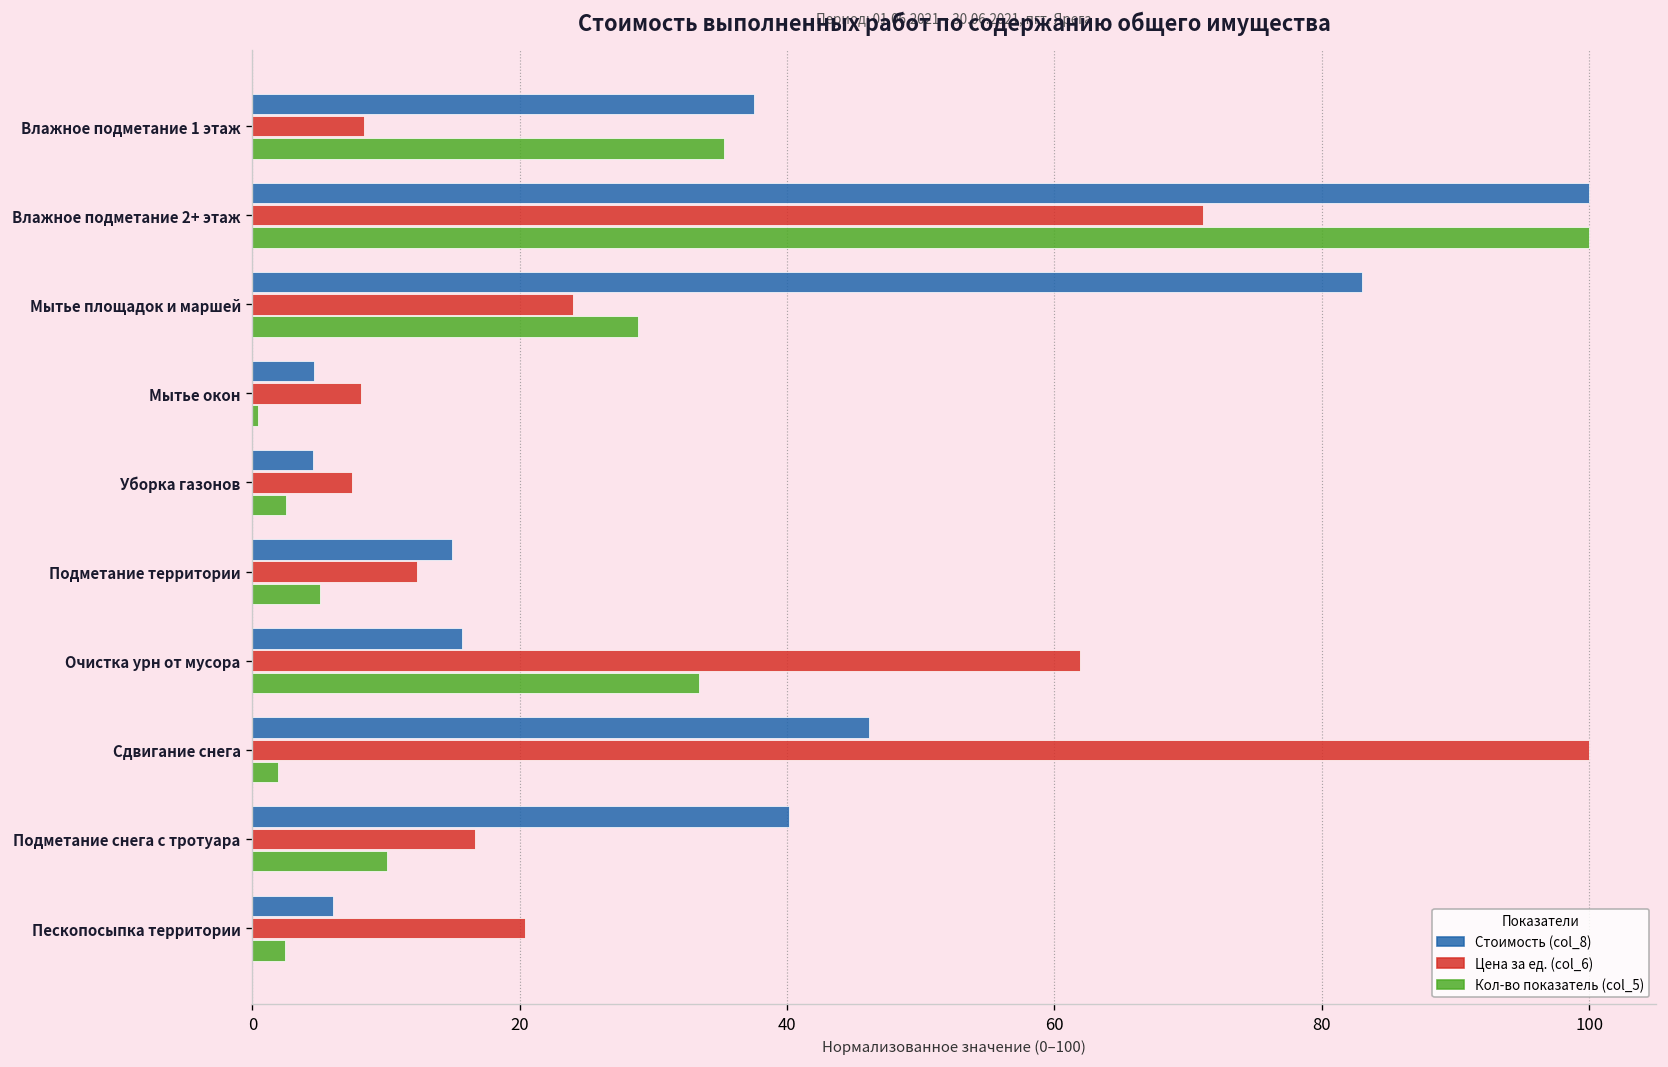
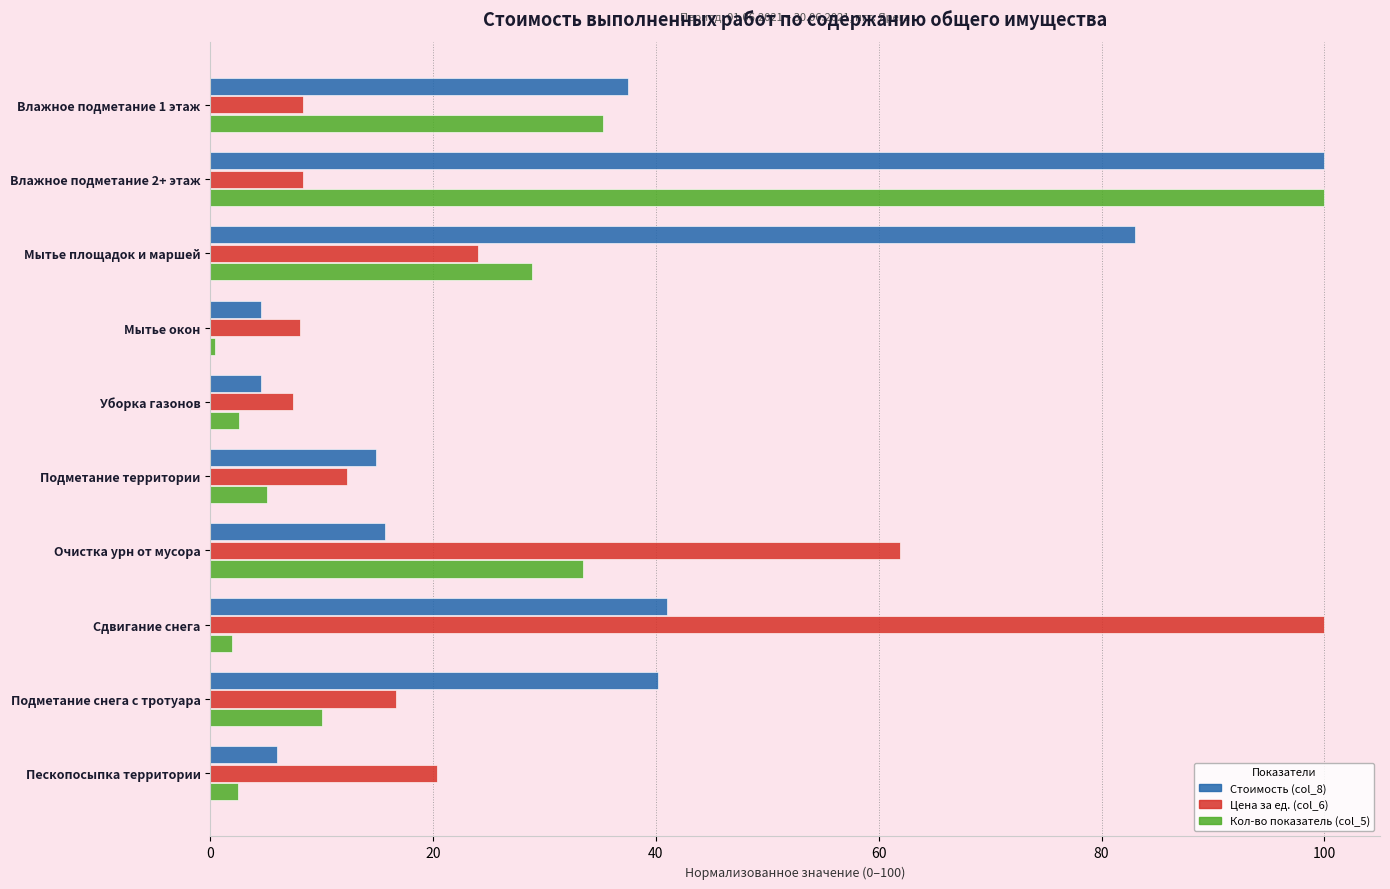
Цена за ед. (col_6), Влажное подметание 2+ этаж: 71.1 -> 8.3
Стоимость (col_8), Сдвигание снега: 46.1 -> 41.0
